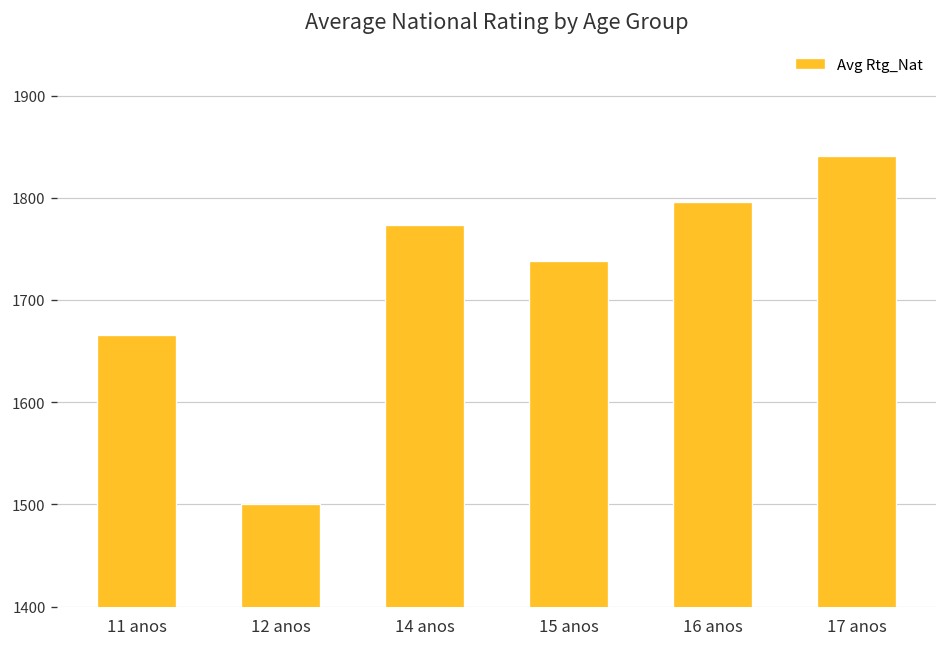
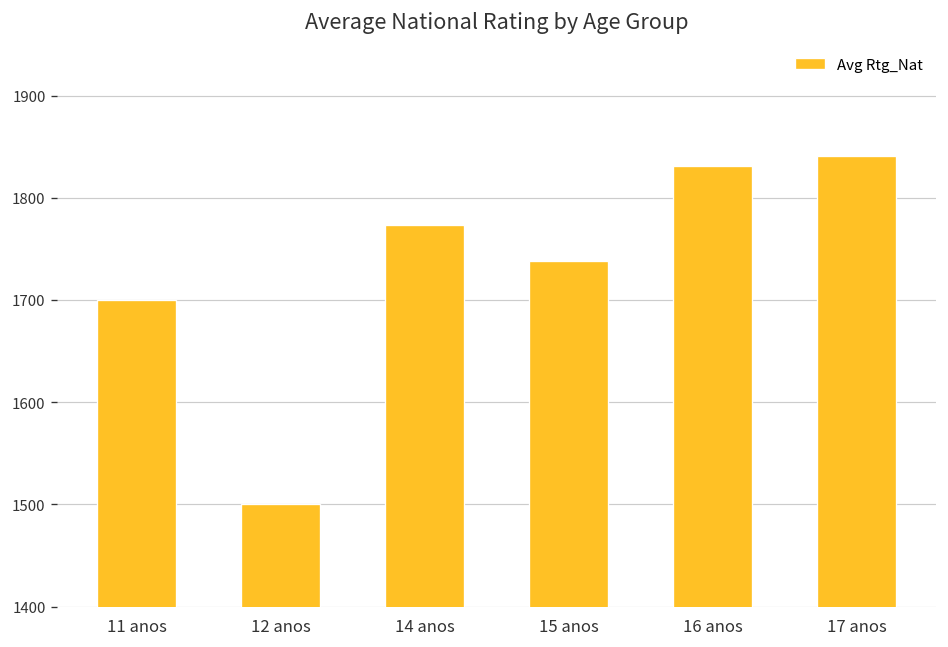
11 anos: 1670 -> 1700
16 anos: 1800 -> 1830
